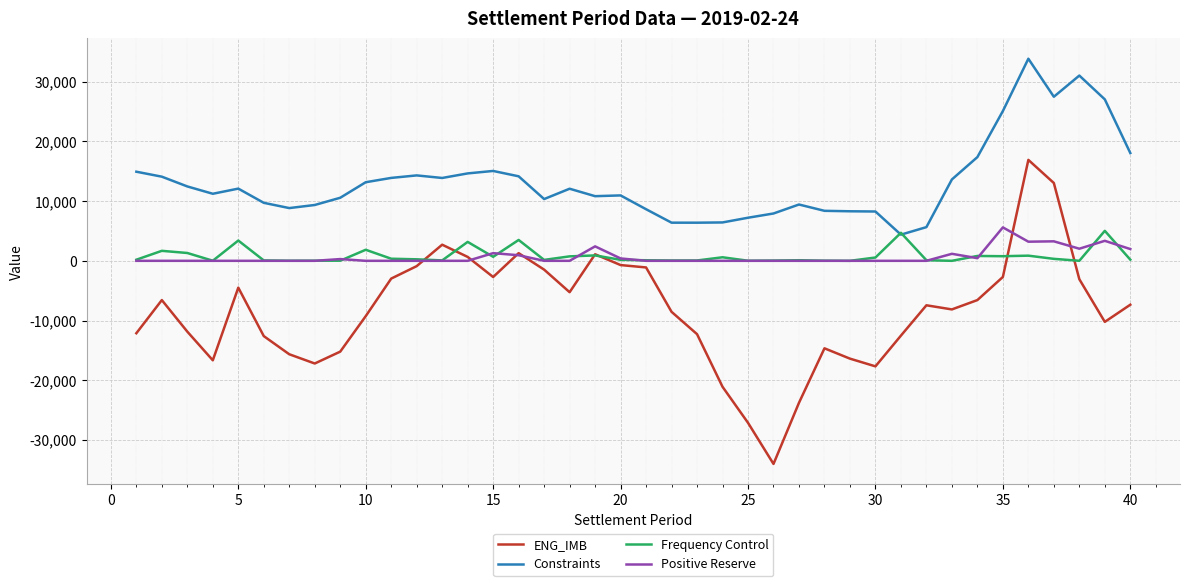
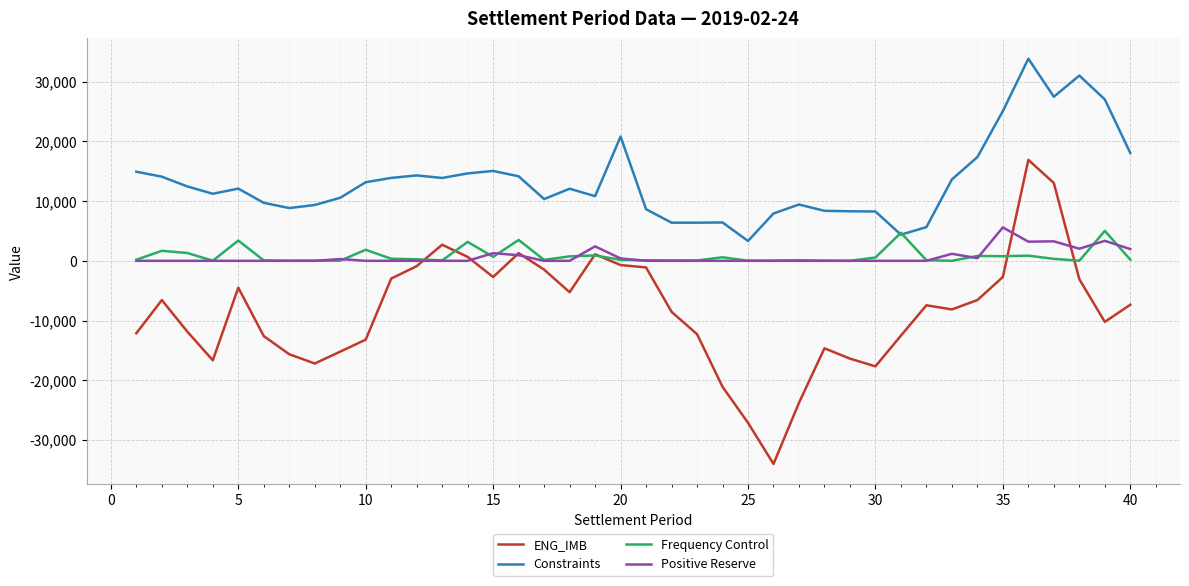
ENG_IMB, 10: -9,000 -> -13,000
Constraints, 20: 11,000 -> 21,000
Constraints, 25: 7,000 -> 3,000
